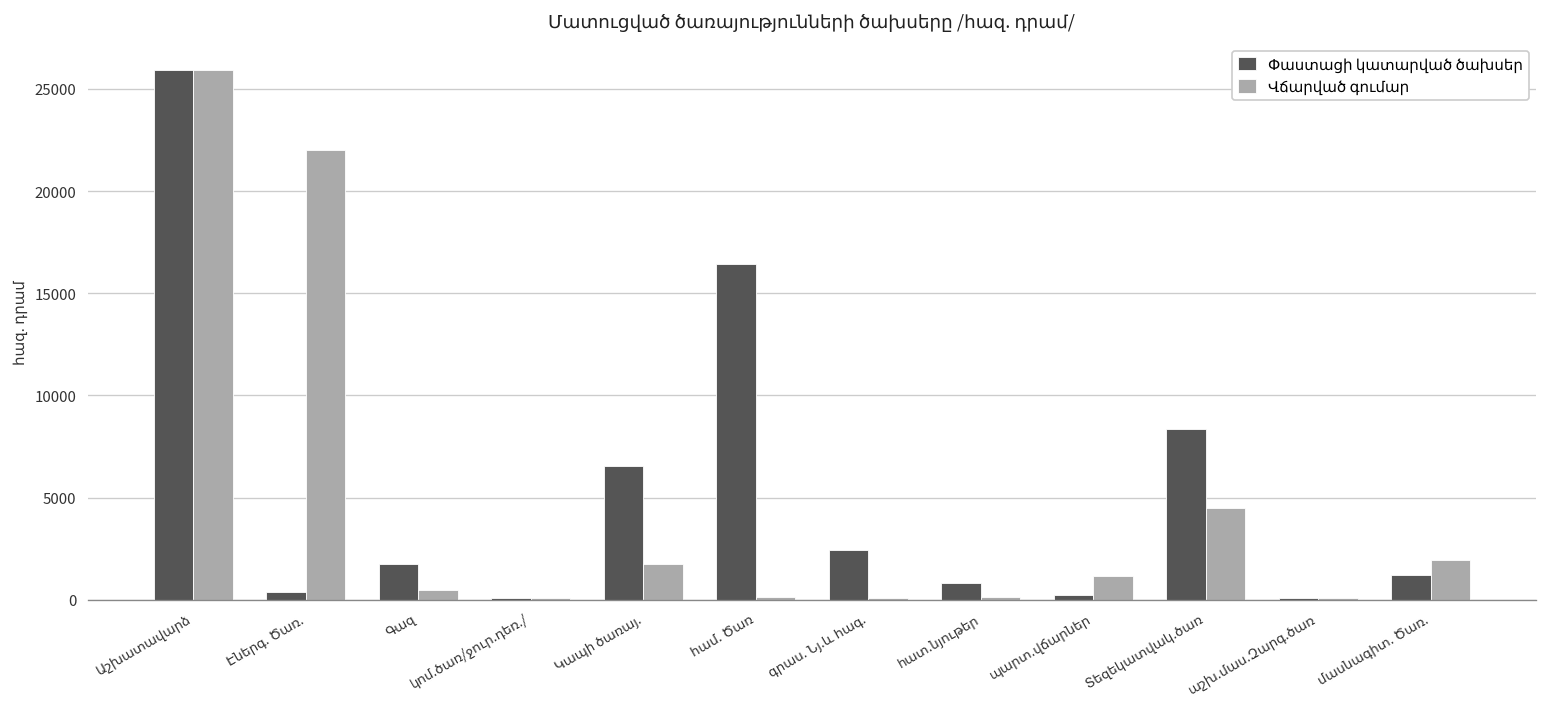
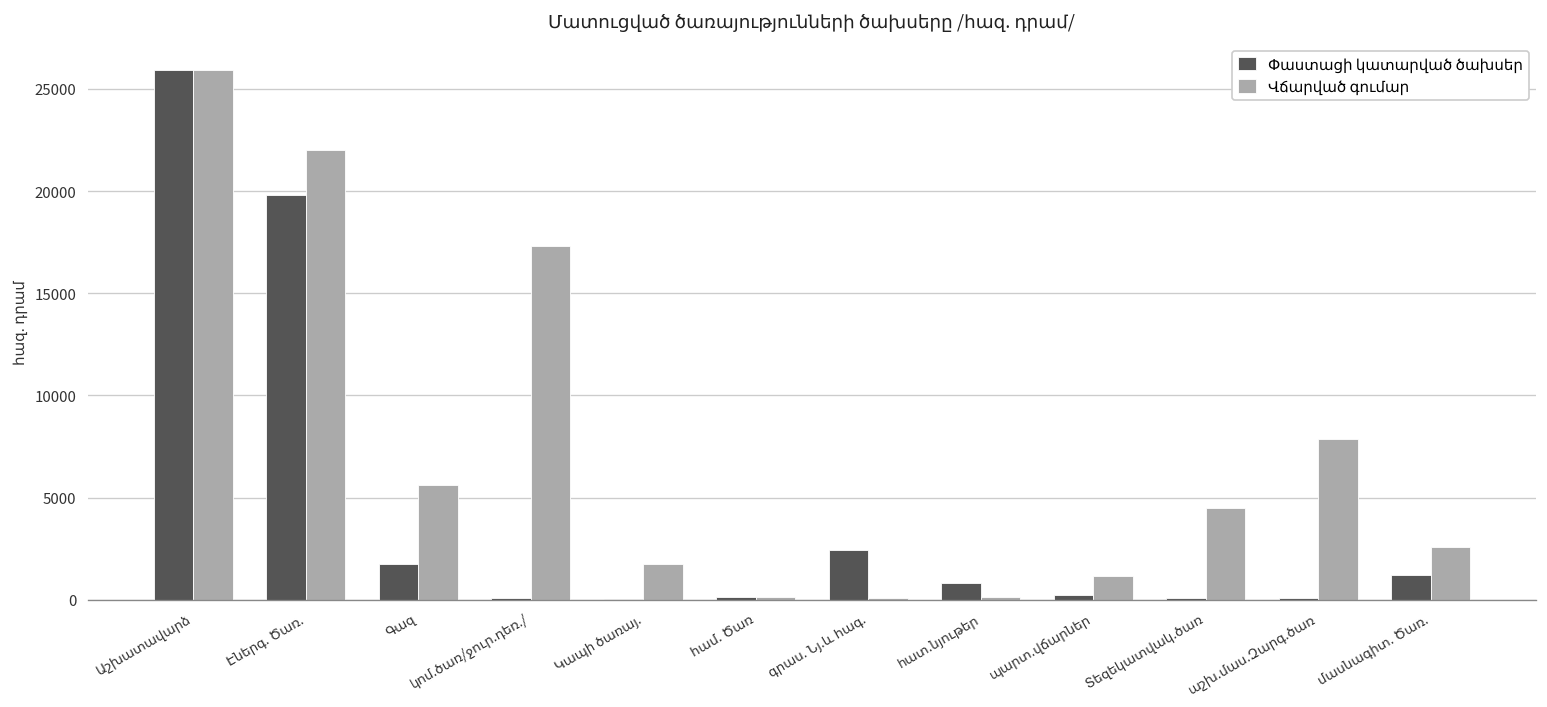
Փաստացի կատարված ծախսեր, Էներգ. Ծառ.: 400 -> 19800
Վճարված գումար, Գազ: 500 -> 5600
Վճարված գումար, կոմ.ծառ/ջուր.դեռ./: 100 -> 17300
Փաստացի կատարված ծախսեր, Կապի ծառայ.: 6600 -> 0
Փաստացի կատարված ծախսեր, համ. Ծառ: 16400 -> 100
Փաստացի կատարված ծախսեր, Տեզեկատվակ.ծառ: 8400 -> 100
Վճարված գումար, աշխ.մաս.Զարգ.ծառ: 100 -> 7800
Վճարված գումար, մասնագիտ. Ծառ.: 1900 -> 2600
